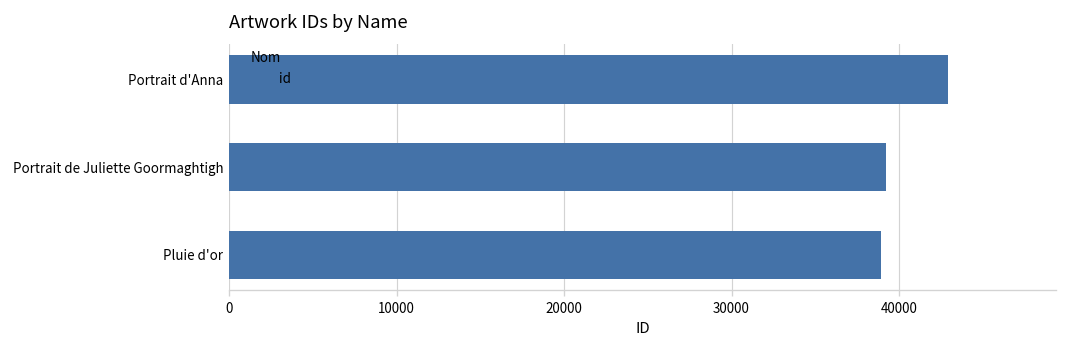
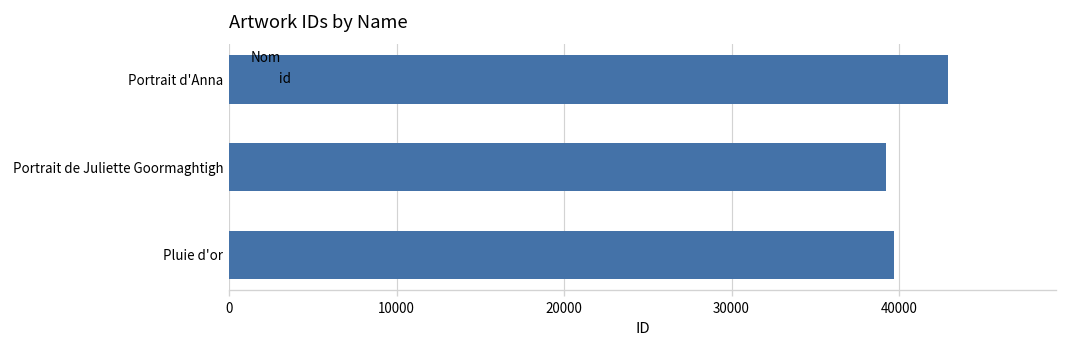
Pluie d'or: 38900 -> 39700
